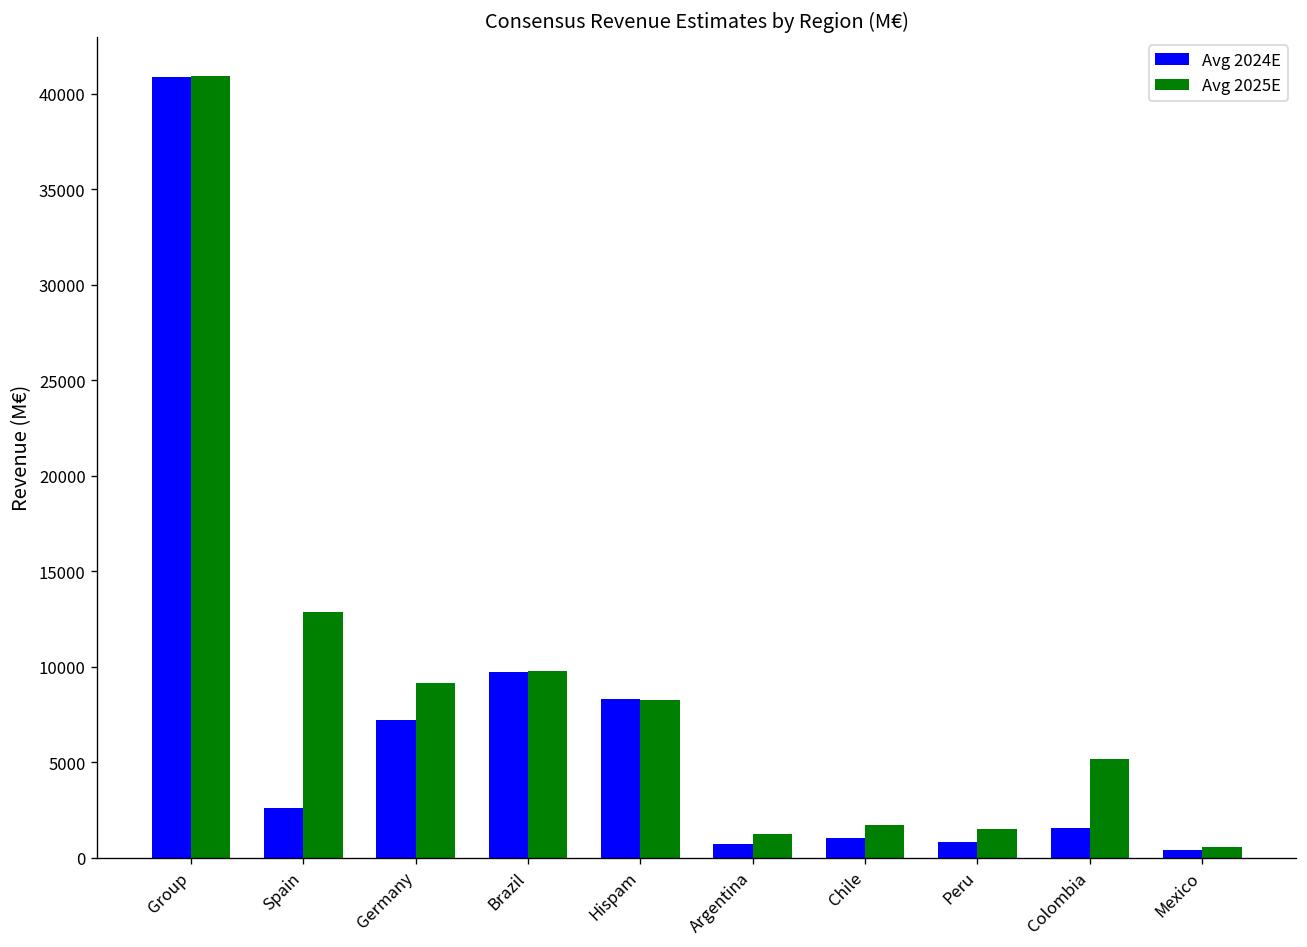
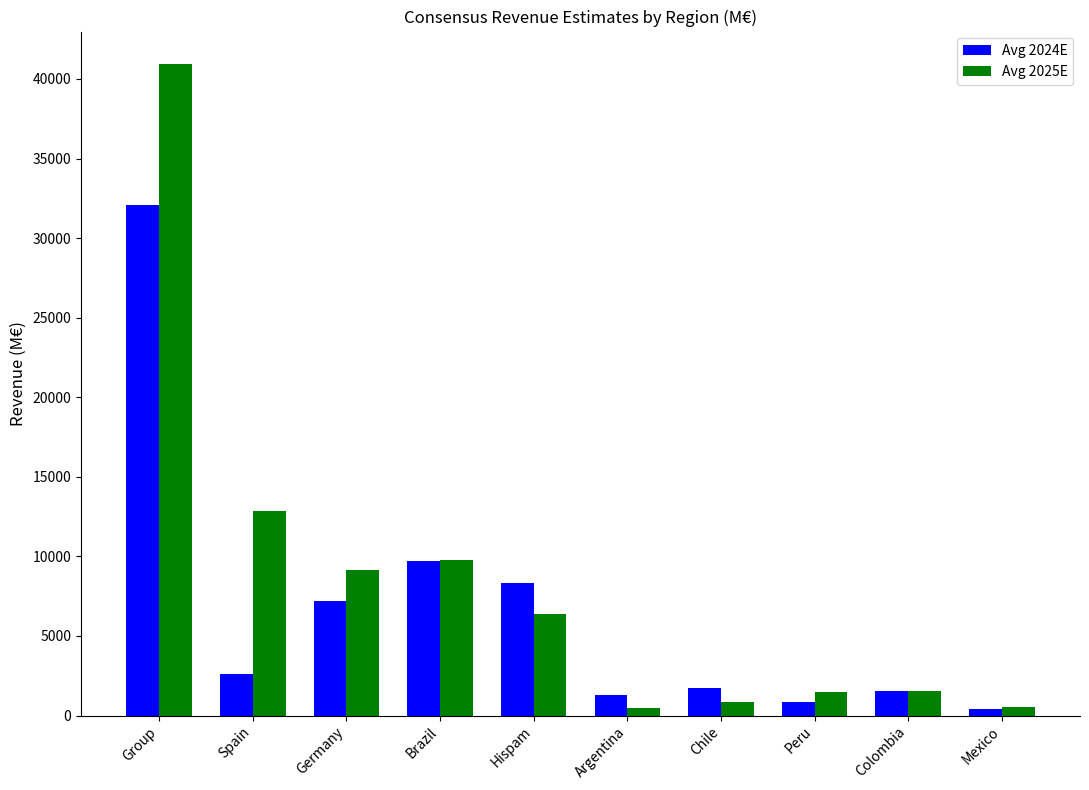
Avg 2024E, Group: 40900 -> 32100
Avg 2025E, Hispam: 8300 -> 6400
Avg 2024E, Argentina: 700 -> 1300
Avg 2025E, Argentina: 1200 -> 500
Avg 2024E, Chile: 1100 -> 1700
Avg 2025E, Chile: 1700 -> 800
Avg 2025E, Colombia: 5200 -> 1600
